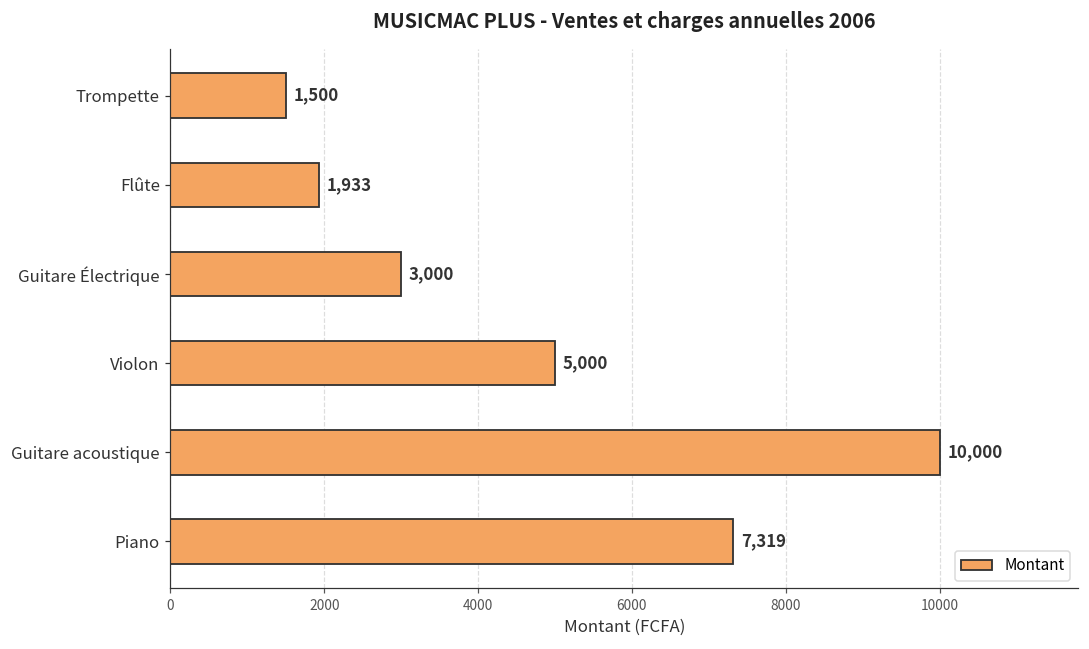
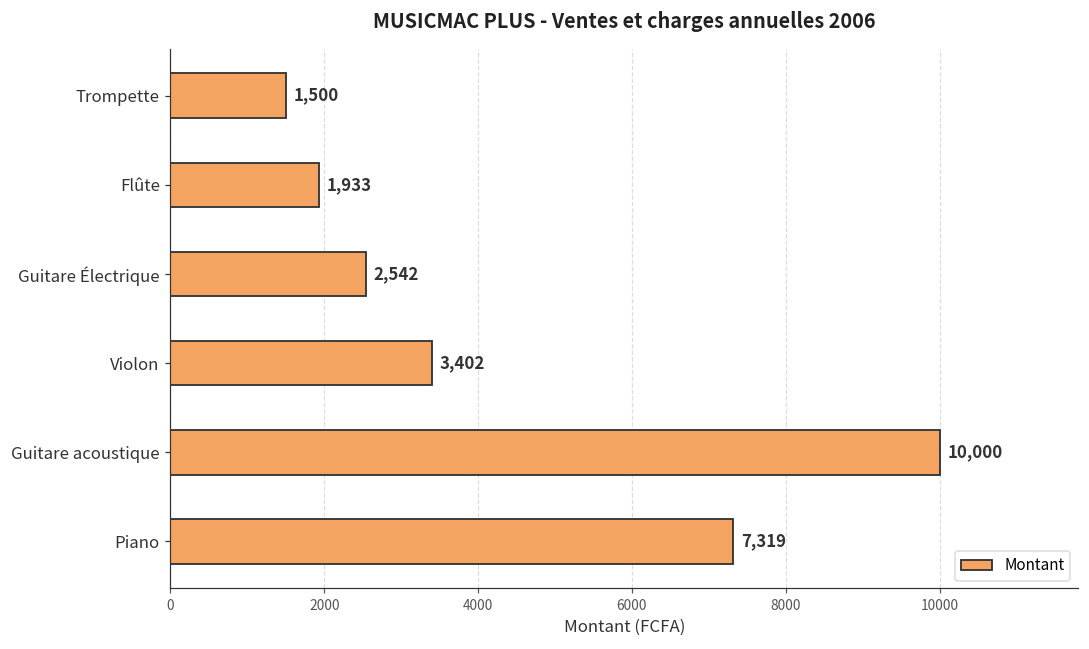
Guitare Électrique: 3,000 -> 2,542
Violon: 5,000 -> 3,402
